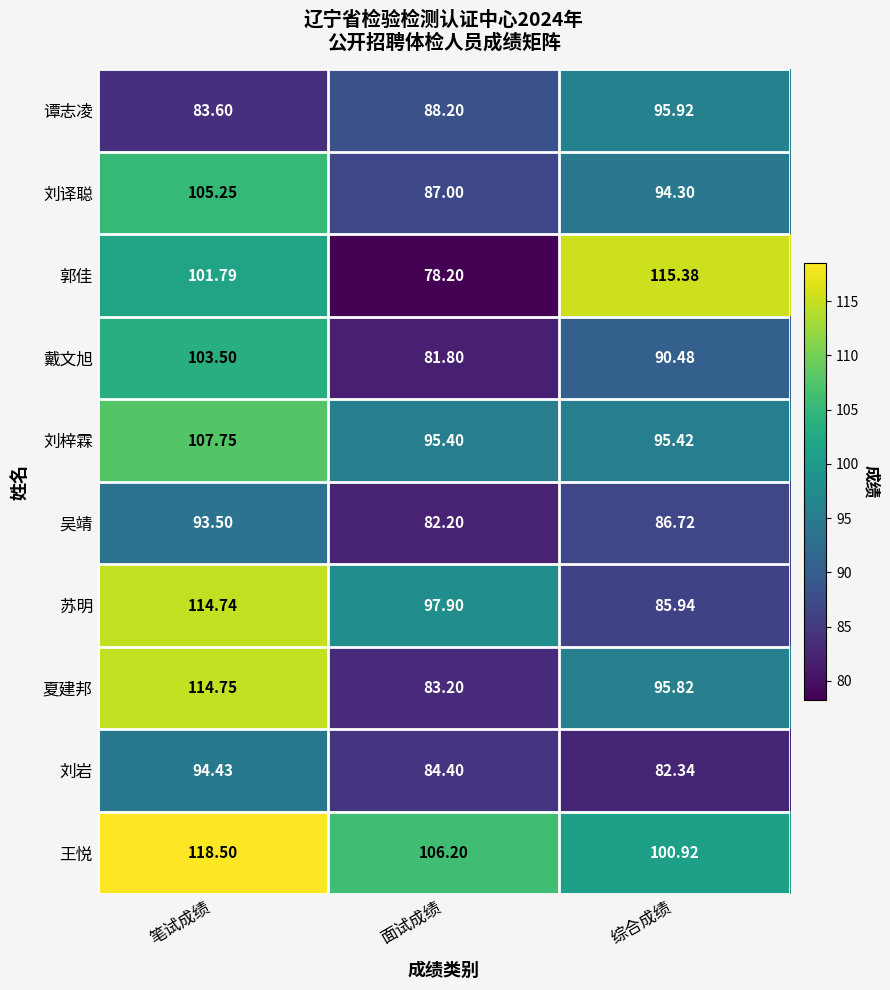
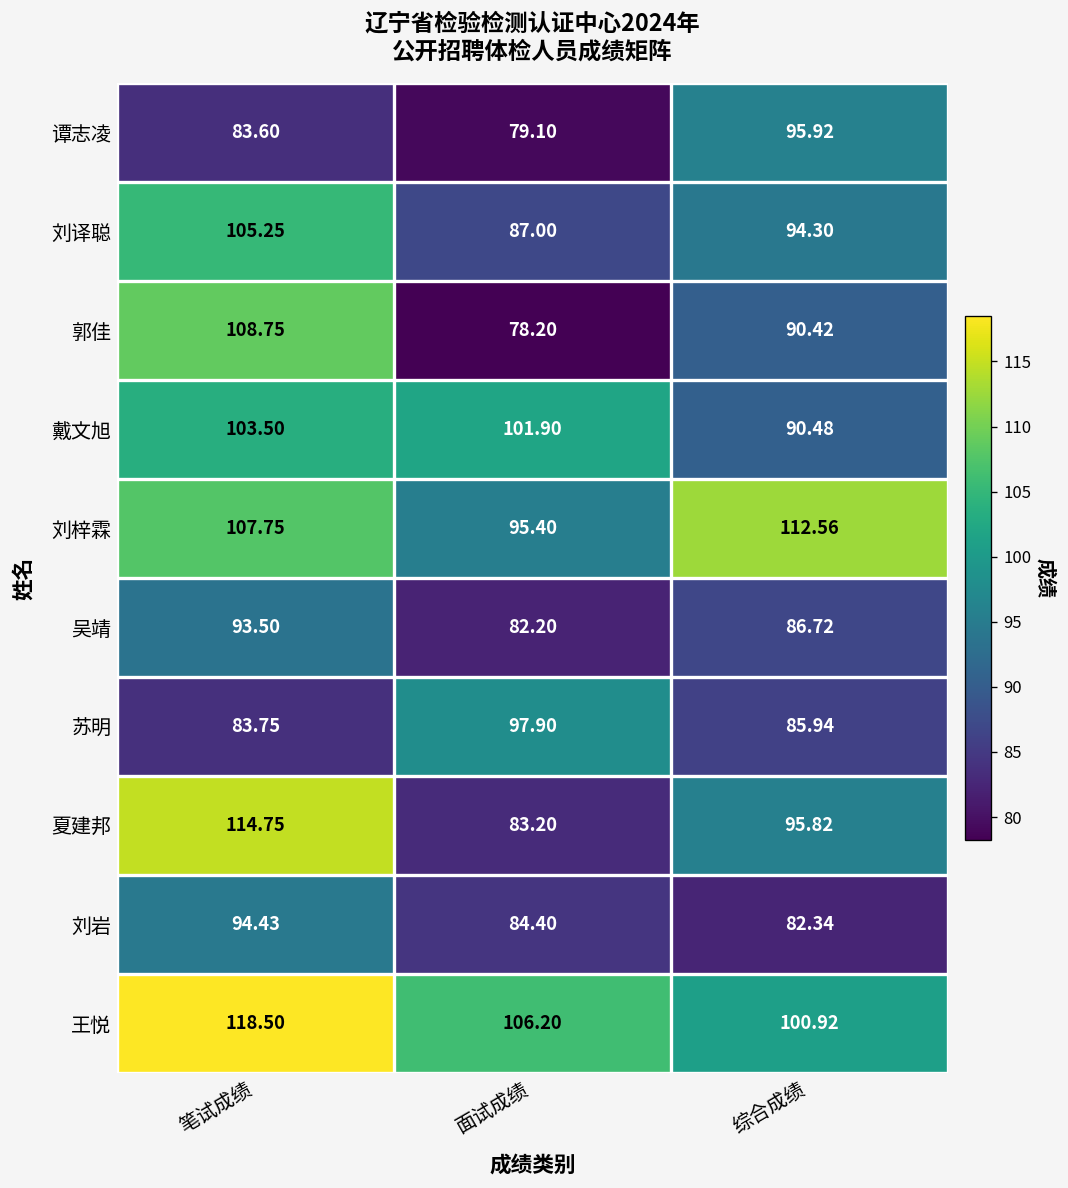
谭志凌, 面试成绩: 88.20 -> 79.10
郭佳, 笔试成绩: 101.79 -> 108.75
郭佳, 综合成绩: 115.38 -> 90.42
戴文旭, 面试成绩: 81.80 -> 101.90
刘梓霖, 综合成绩: 95.42 -> 112.56
苏明, 笔试成绩: 114.74 -> 83.75
